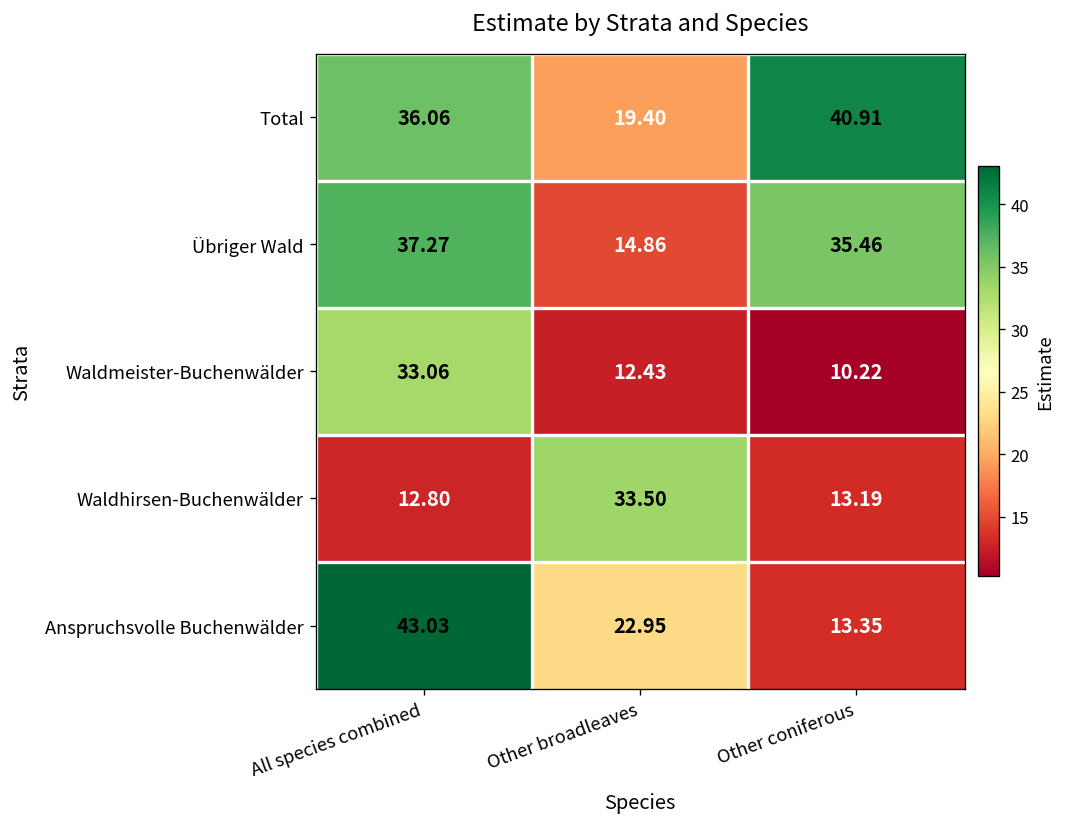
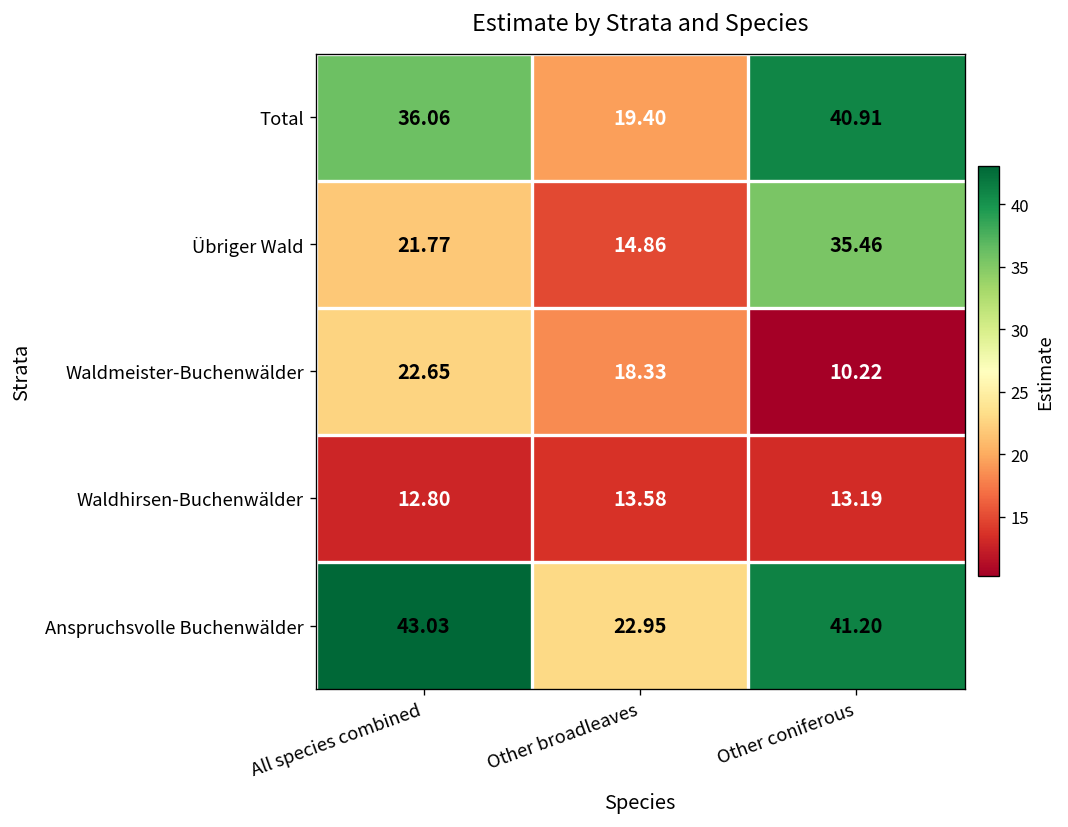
Übriger Wald, All species combined: 37.27 -> 21.77
Waldmeister-Buchenwälder, All species combined: 33.06 -> 22.65
Waldmeister-Buchenwälder, Other broadleaves: 12.43 -> 18.33
Waldhirsen-Buchenwälder, Other broadleaves: 33.50 -> 13.58
Anspruchsvolle Buchenwälder, Other coniferous: 13.35 -> 41.20
